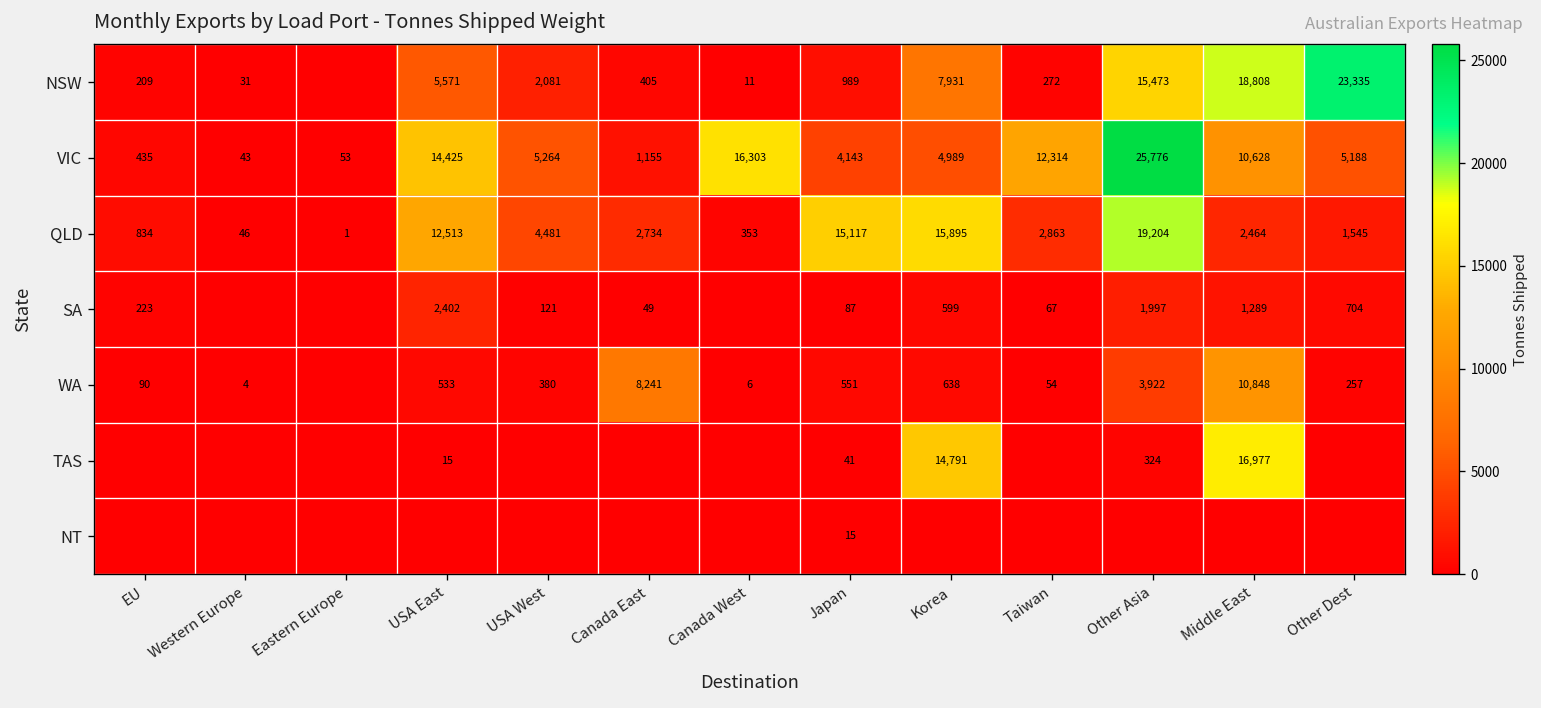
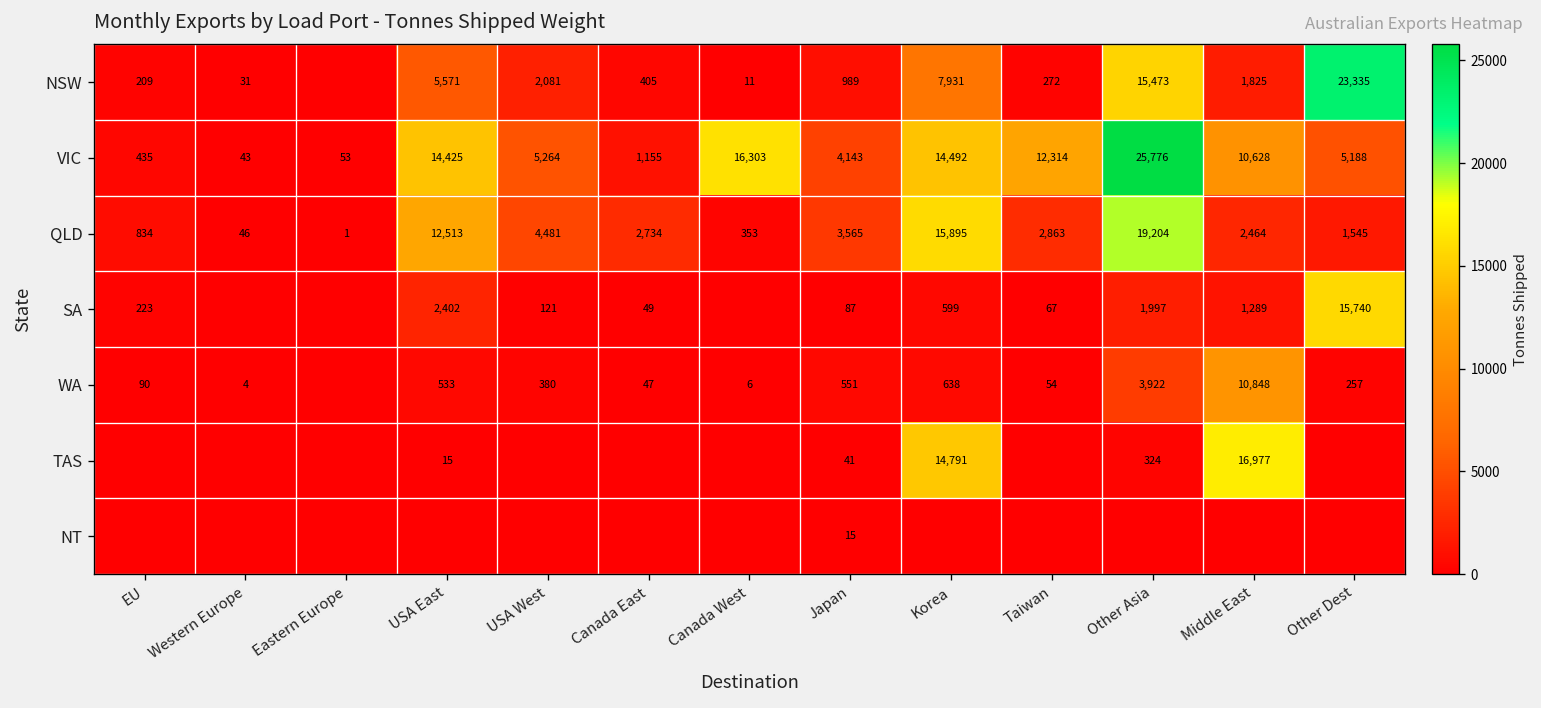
NSW, Middle East: 18,808 -> 1,825
VIC, Korea: 4,989 -> 14,492
QLD, Japan: 15,117 -> 3,565
SA, Other Dest: 704 -> 15,740
WA, Canada East: 8,241 -> 47
